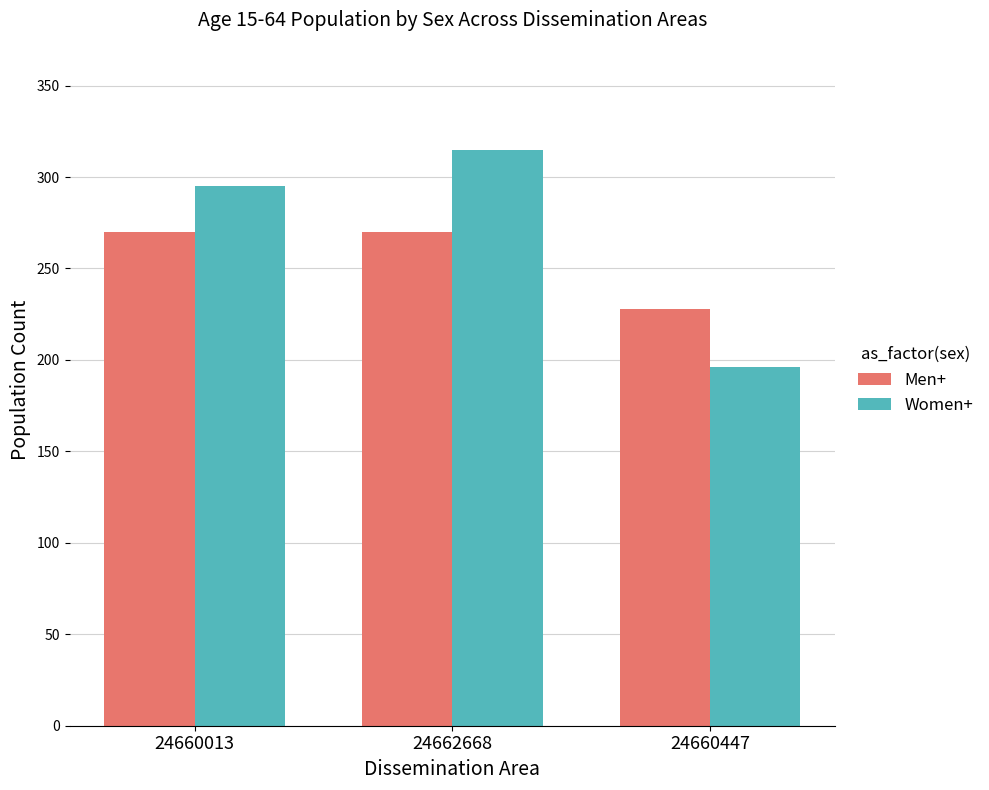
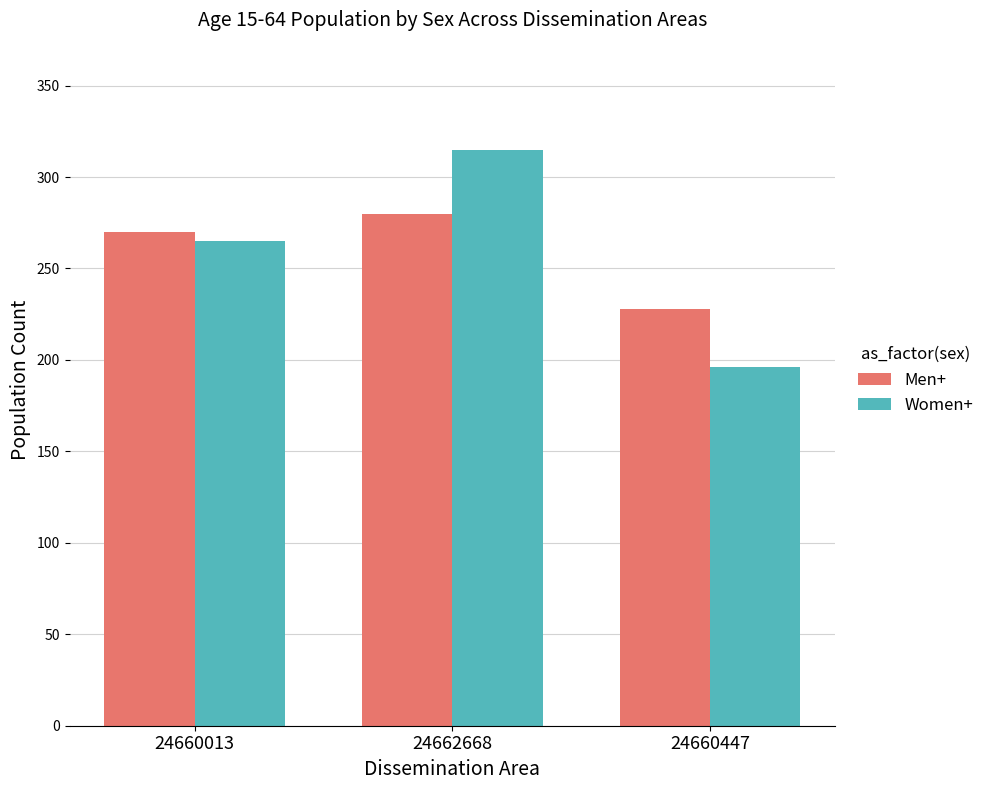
Women+, 24660013: 295 -> 265
Men+, 24662668: 270 -> 280
